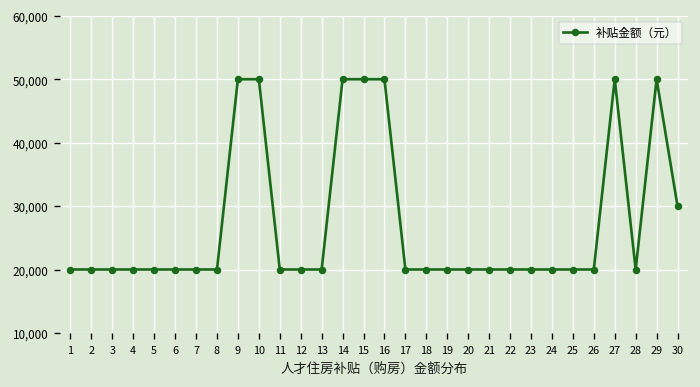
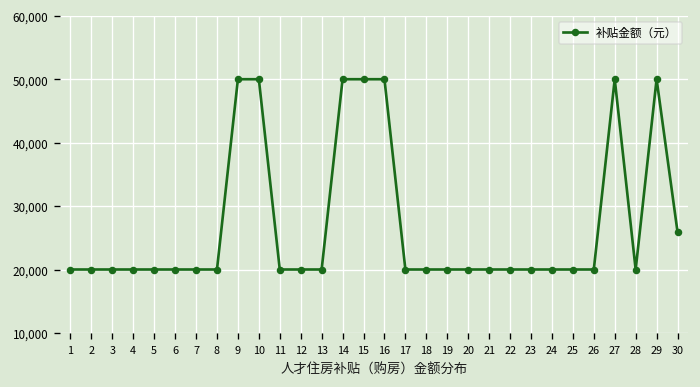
30: 30,000 -> 26,000
